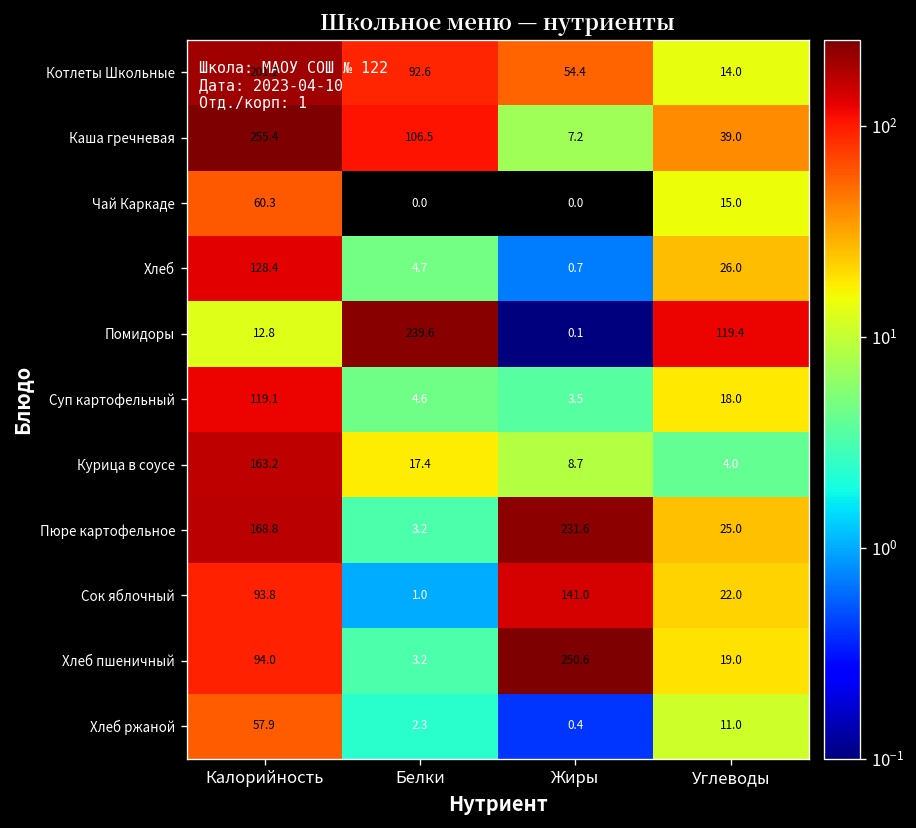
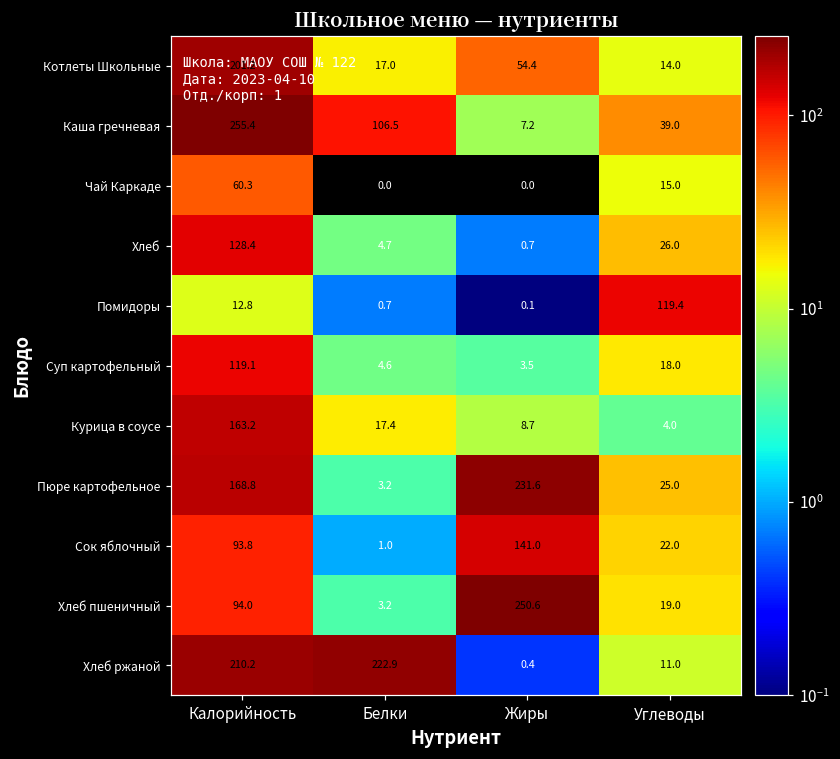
Котлеты Школьные, Белки: 92.6 -> 17.0
Помидоры, Белки: 239.6 -> 0.7
Хлеб ржаной, Калорийность: 57.9 -> 210.2
Хлеб ржаной, Белки: 2.3 -> 222.9
